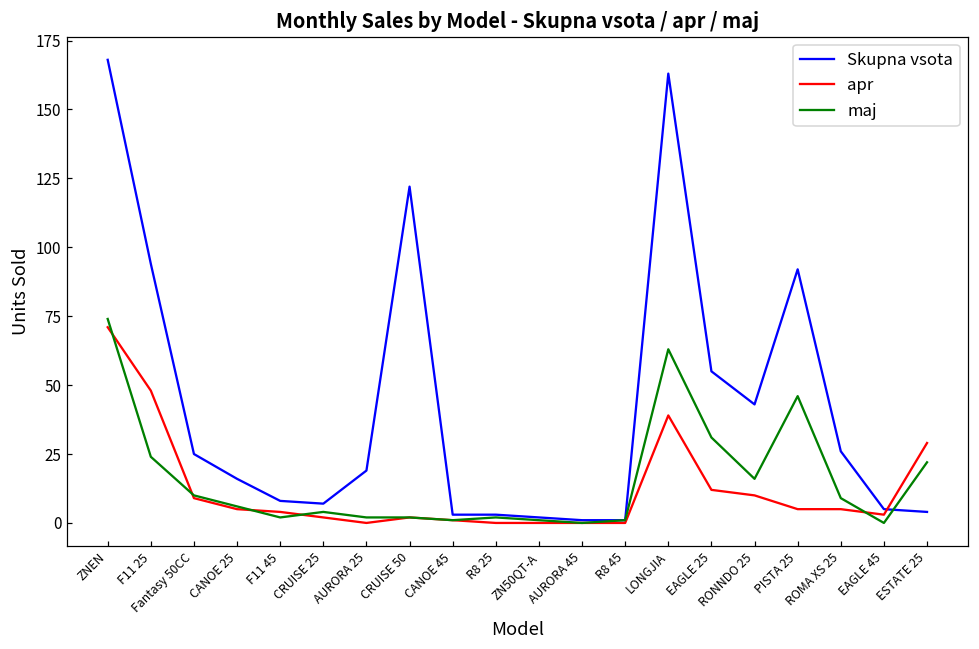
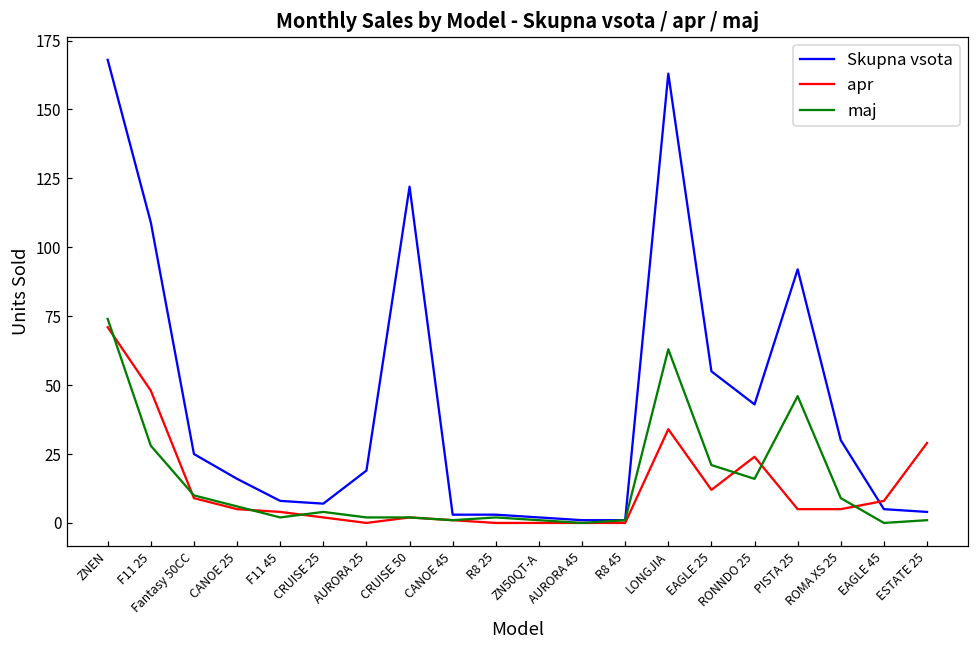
Skupna vsota, F11 25: 94 -> 109
maj, F11 25: 24 -> 28
apr, LONGJIA: 39 -> 34
maj, EAGLE 25: 31 -> 21
apr, RONNDO 25: 10 -> 24
Skupna vsota, ROMA XS 25: 26 -> 30
apr, EAGLE 45: 3 -> 8
maj, ESTATE 25: 22 -> 1
